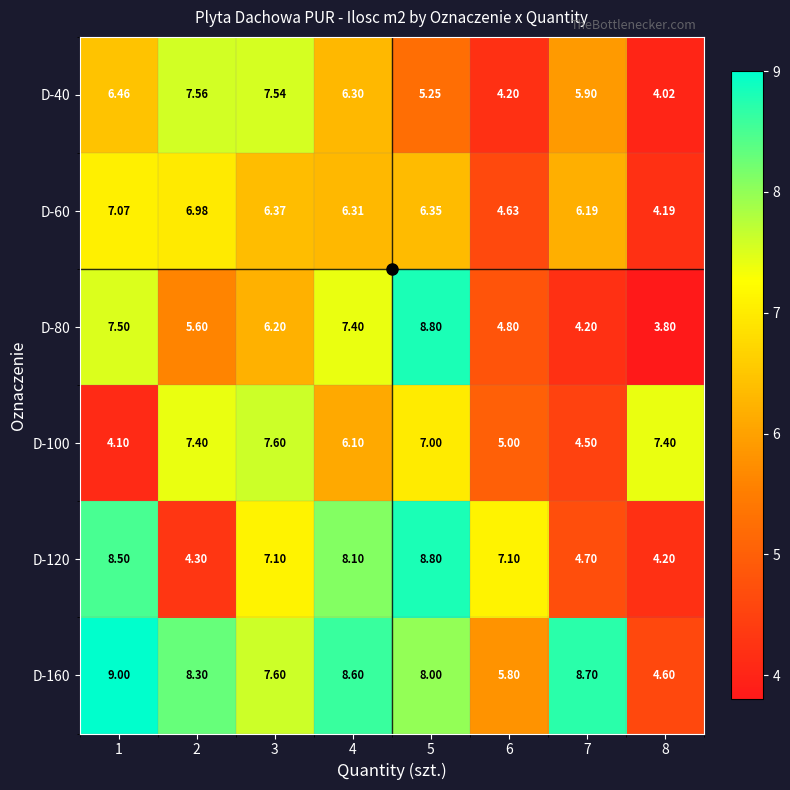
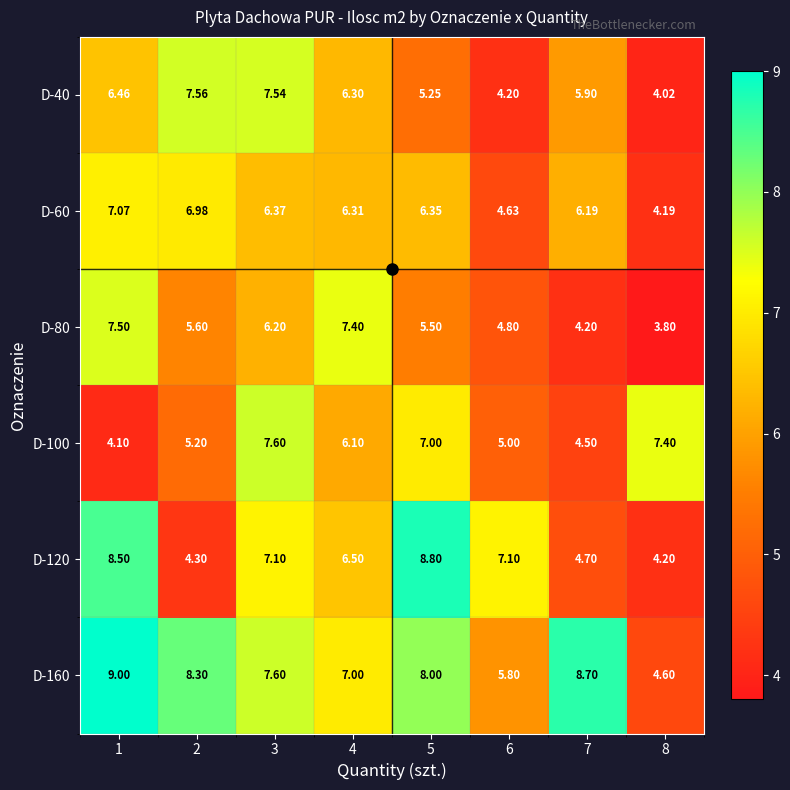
D-80, 5: 8.80 -> 5.50
D-100, 2: 7.40 -> 5.20
D-120, 4: 8.10 -> 6.50
D-160, 4: 8.60 -> 7.00
